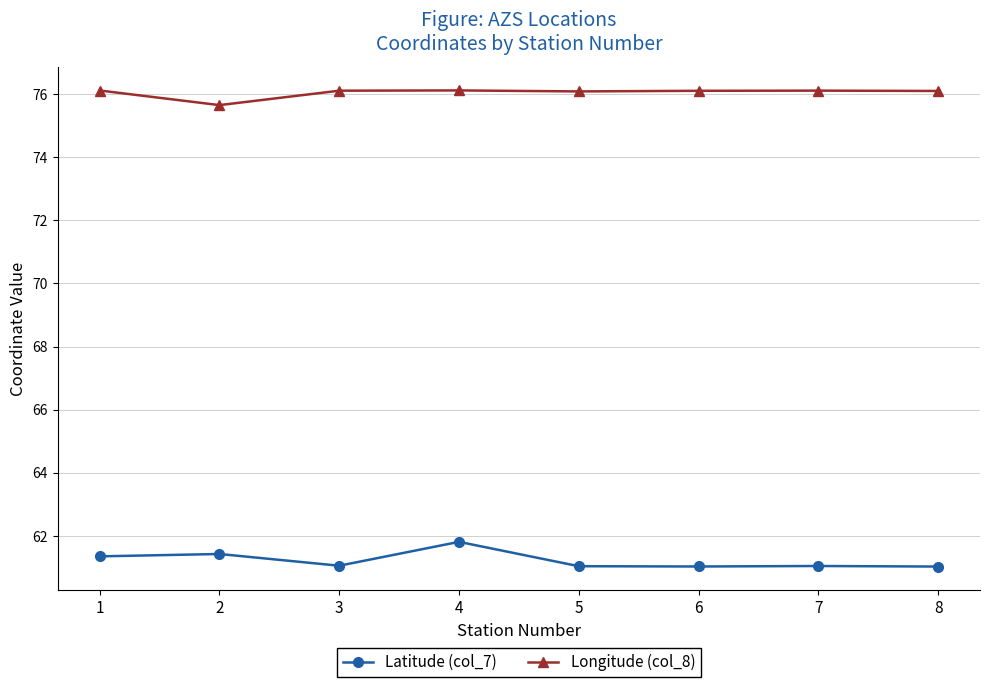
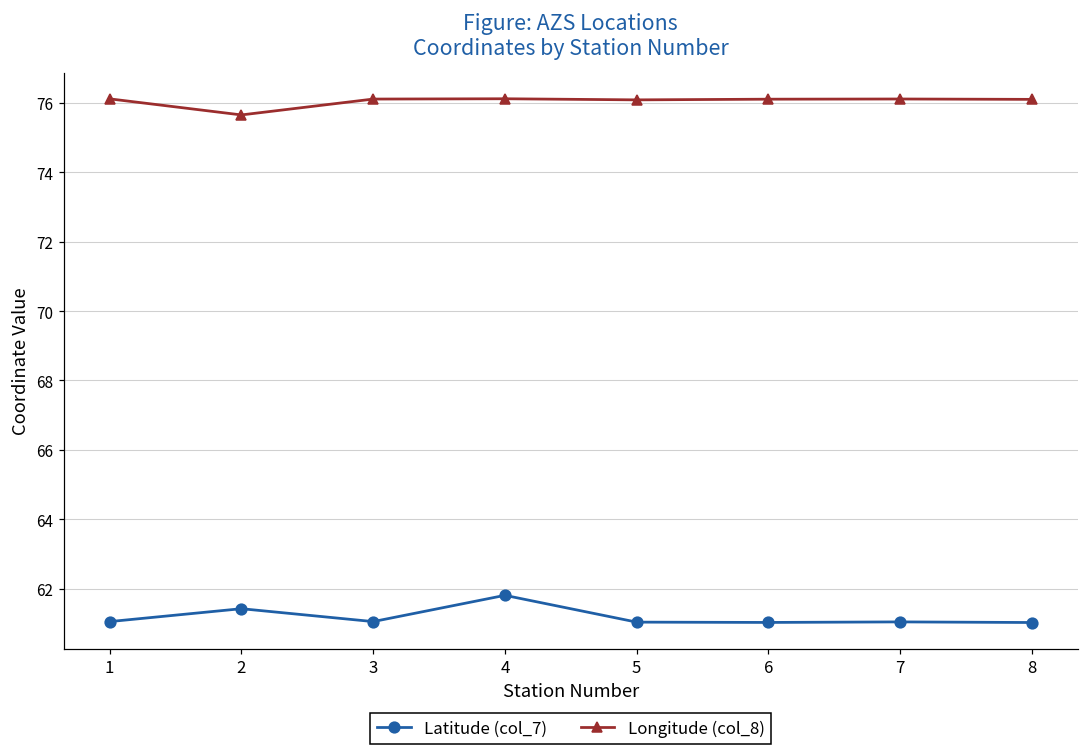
Latitude (col_7), 1: 61.3 -> 61.1
